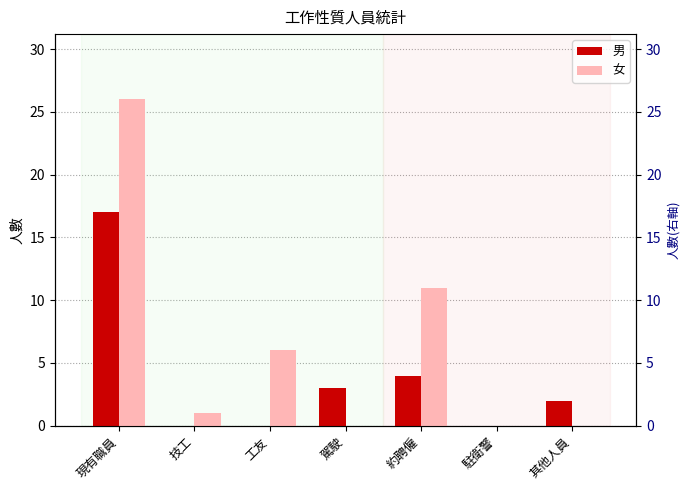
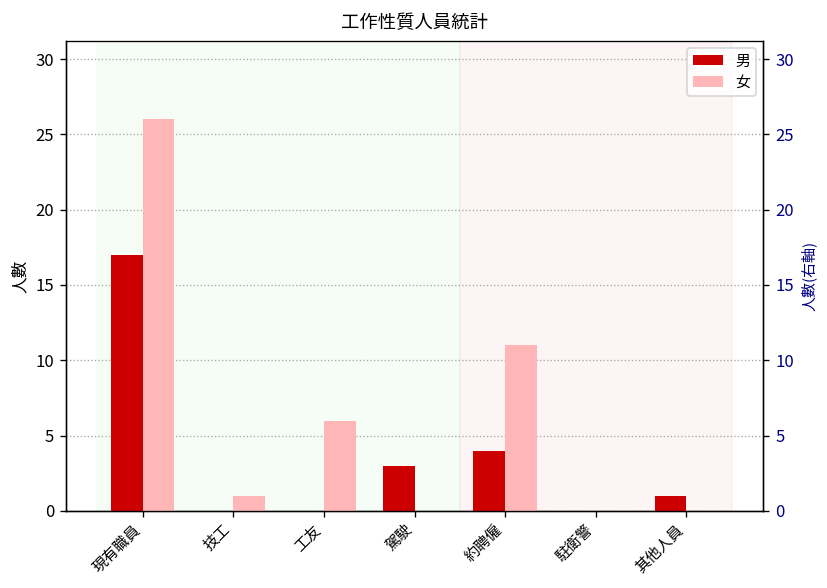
男, 其他人員: 2 -> 1
